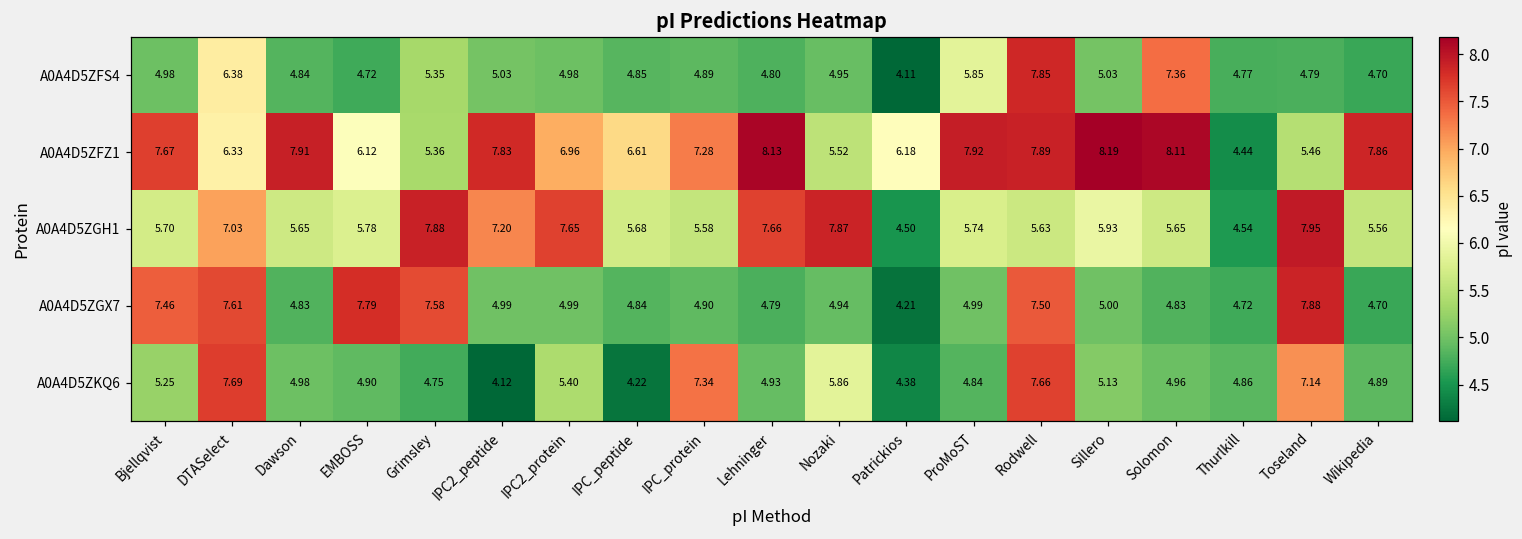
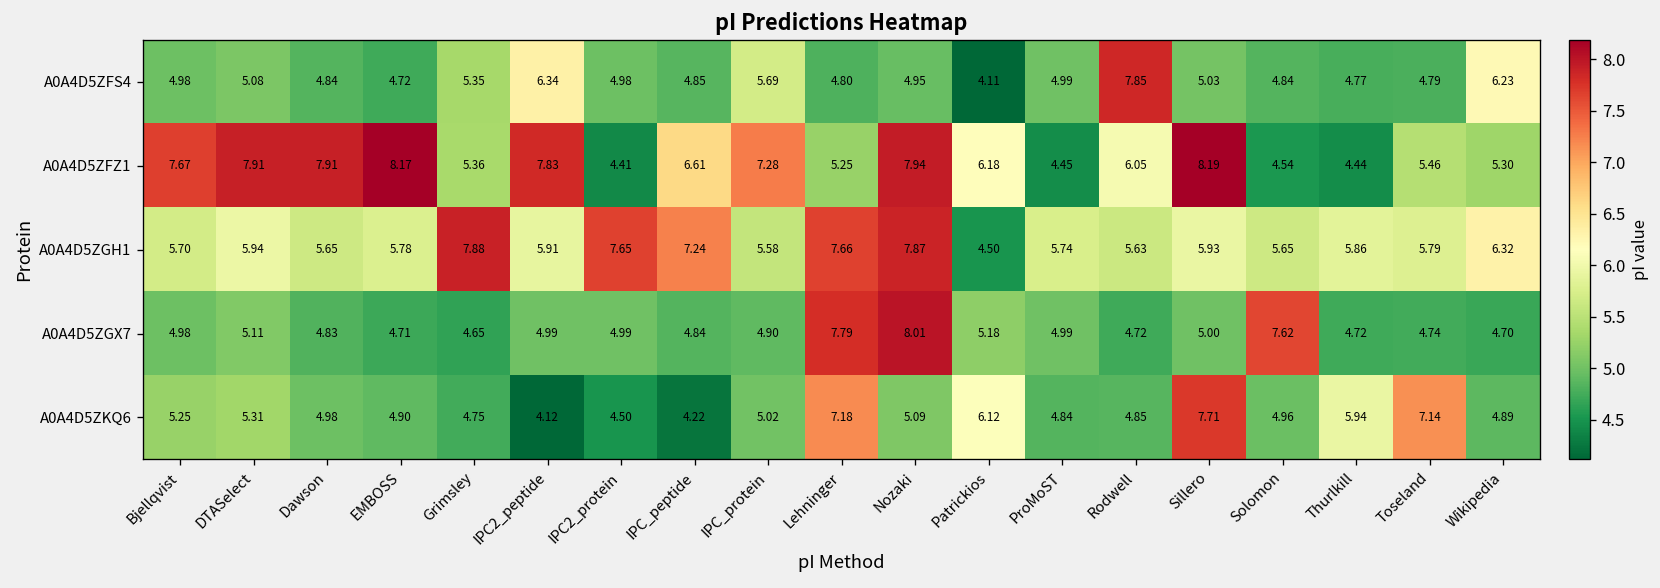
A0A4D5ZFS4, DTASelect: 6.38 -> 5.08
A0A4D5ZFS4, IPC2_peptide: 5.03 -> 6.34
A0A4D5ZFS4, IPC_protein: 4.89 -> 5.69
A0A4D5ZFS4, ProMoST: 5.85 -> 4.99
A0A4D5ZFS4, Solomon: 7.36 -> 4.84
A0A4D5ZFS4, Wikipedia: 4.70 -> 6.23
A0A4D5ZFZ1, DTASelect: 6.33 -> 7.91
A0A4D5ZFZ1, EMBOSS: 6.12 -> 8.17
A0A4D5ZFZ1, IPC2_protein: 6.96 -> 4.41
A0A4D5ZFZ1, Lehninger: 8.13 -> 5.25
A0A4D5ZFZ1, Nozaki: 5.52 -> 7.94
A0A4D5ZFZ1, ProMoST: 7.92 -> 4.45
A0A4D5ZFZ1, Rodwell: 7.89 -> 6.05
A0A4D5ZFZ1, Solomon: 8.11 -> 4.54
A0A4D5ZFZ1, Wikipedia: 7.86 -> 5.30
A0A4D5ZGH1, DTASelect: 7.03 -> 5.94
A0A4D5ZGH1, IPC2_peptide: 7.20 -> 5.91
A0A4D5ZGH1, IPC_peptide: 5.68 -> 7.24
A0A4D5ZGH1, Thurlkill: 4.54 -> 5.86
A0A4D5ZGH1, Toseland: 7.95 -> 5.79
A0A4D5ZGH1, Wikipedia: 5.56 -> 6.32
A0A4D5ZGX7, Bjellqvist: 7.46 -> 4.98
A0A4D5ZGX7, DTASelect: 7.61 -> 5.11
A0A4D5ZGX7, EMBOSS: 7.79 -> 4.71
A0A4D5ZGX7, Grimsley: 7.58 -> 4.65
A0A4D5ZGX7, Lehninger: 4.79 -> 7.79
A0A4D5ZGX7, Nozaki: 4.94 -> 8.01
A0A4D5ZGX7, Patrickios: 4.21 -> 5.18
A0A4D5ZGX7, Rodwell: 7.50 -> 4.72
A0A4D5ZGX7, Solomon: 4.83 -> 7.62
A0A4D5ZGX7, Toseland: 7.88 -> 4.74
A0A4D5ZKQ6, DTASelect: 7.69 -> 5.31
A0A4D5ZKQ6, IPC2_protein: 5.40 -> 4.50
A0A4D5ZKQ6, IPC_protein: 7.34 -> 5.02
A0A4D5ZKQ6, Lehninger: 4.93 -> 7.18
A0A4D5ZKQ6, Nozaki: 5.86 -> 5.09
A0A4D5ZKQ6, Patrickios: 4.38 -> 6.12
A0A4D5ZKQ6, Rodwell: 7.66 -> 4.85
A0A4D5ZKQ6, Sillero: 5.13 -> 7.71
A0A4D5ZKQ6, Thurlkill: 4.86 -> 5.94
